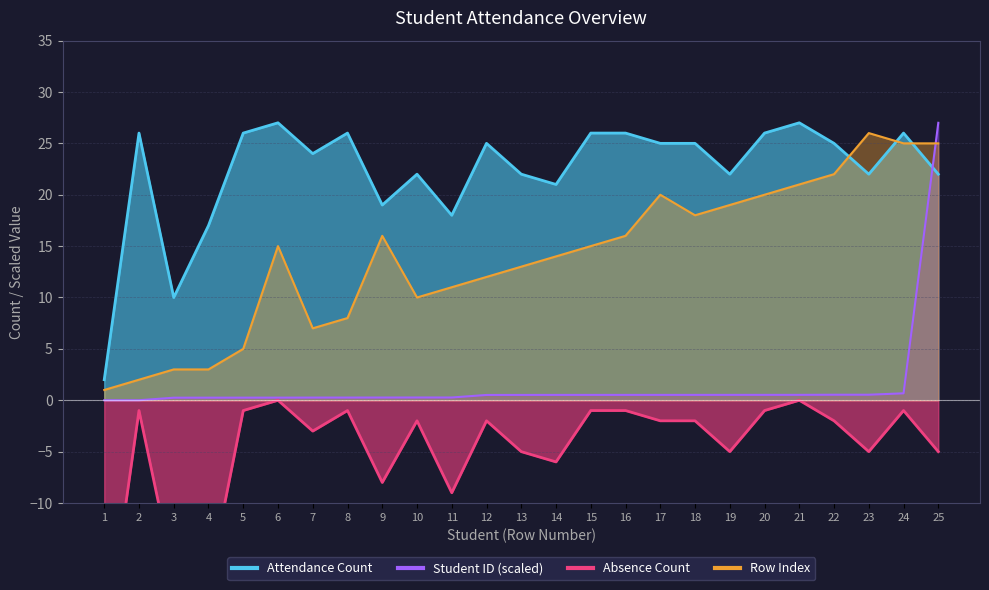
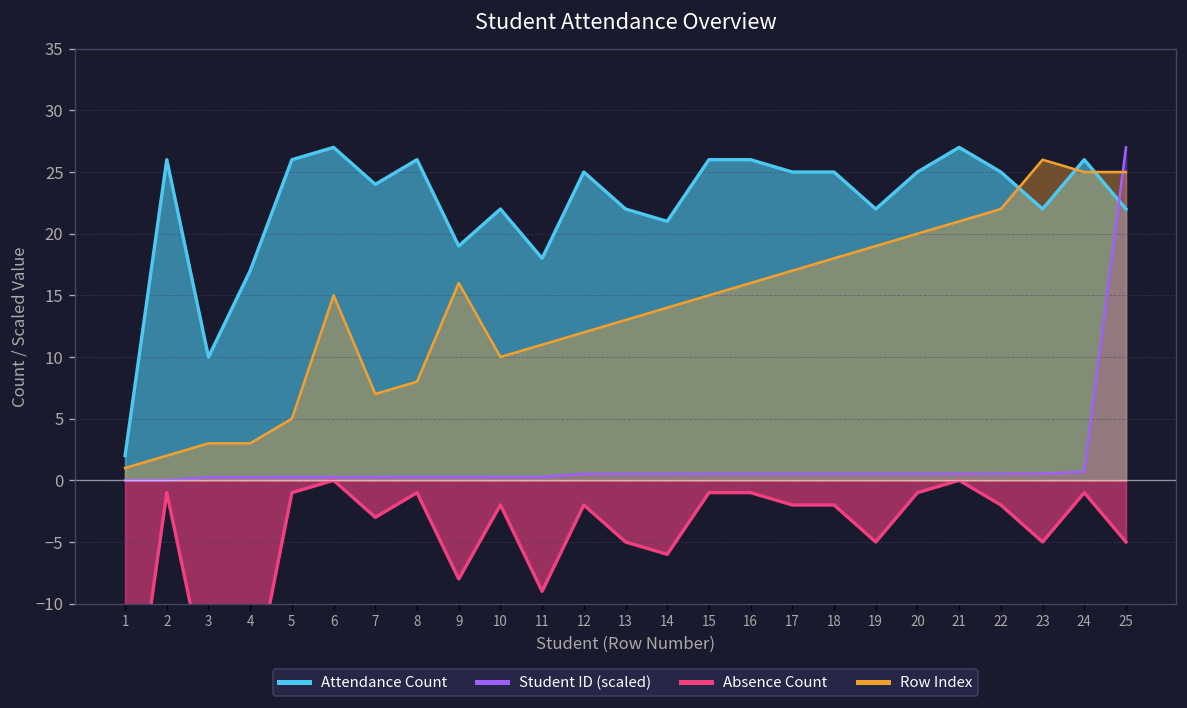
Row Index, 17: 20 -> 17
Attendance Count, 20: 26 -> 25
